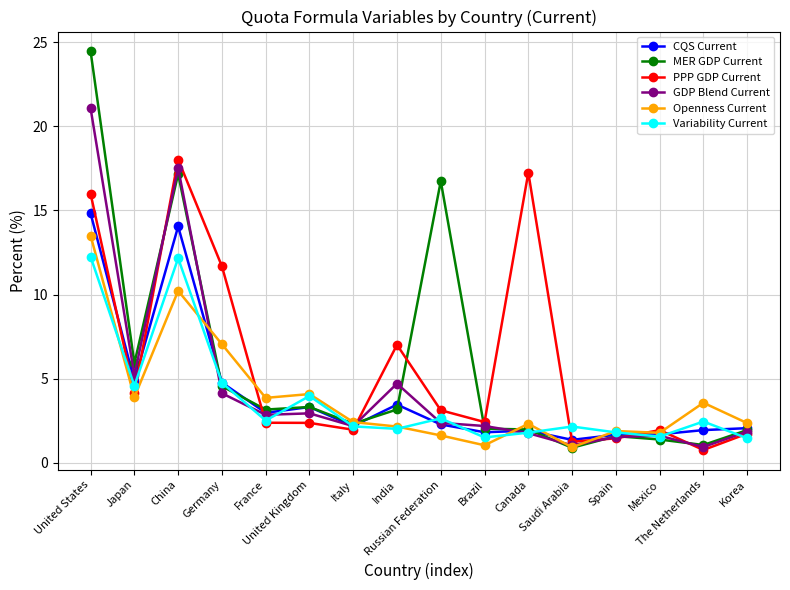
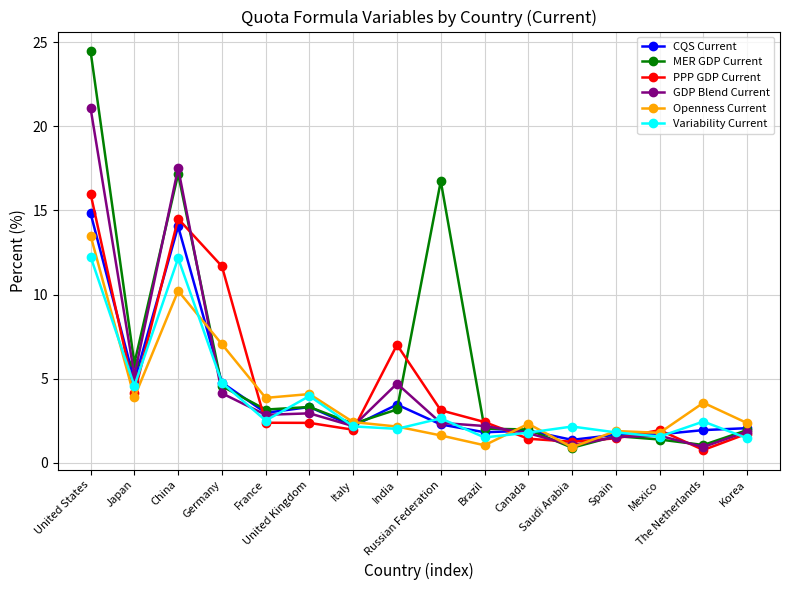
PPP GDP Current, China: 18.0 -> 14.5
PPP GDP Current, Canada: 17.2 -> 1.4
